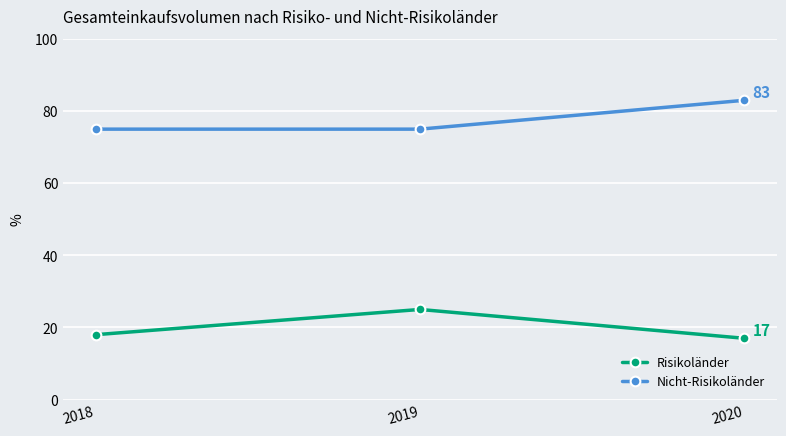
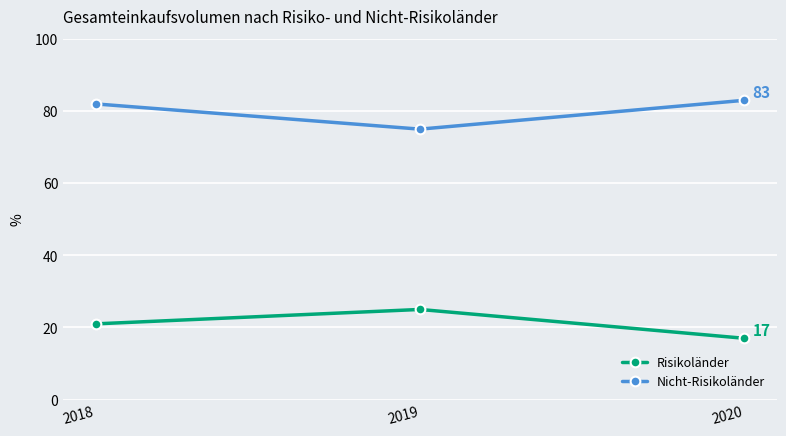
Risikoländer, 2018: 18 -> 21
Nicht-Risikoländer, 2018: 75 -> 82
